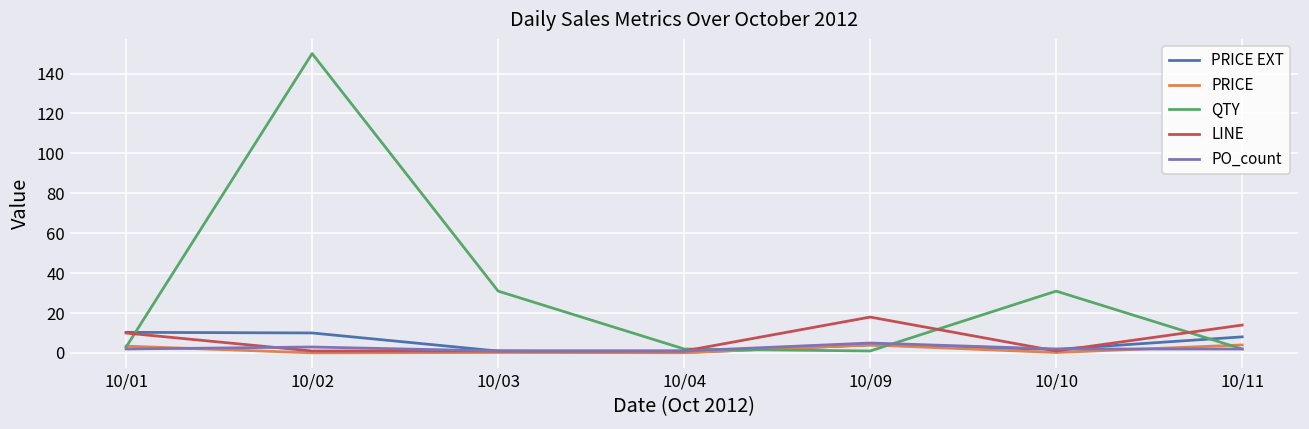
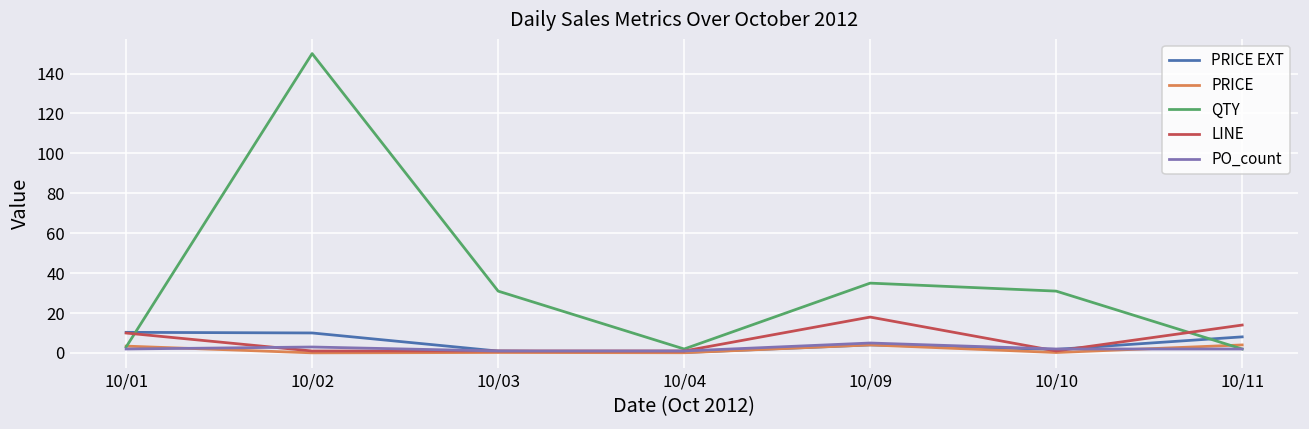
QTY, 10/09: 1 -> 35
